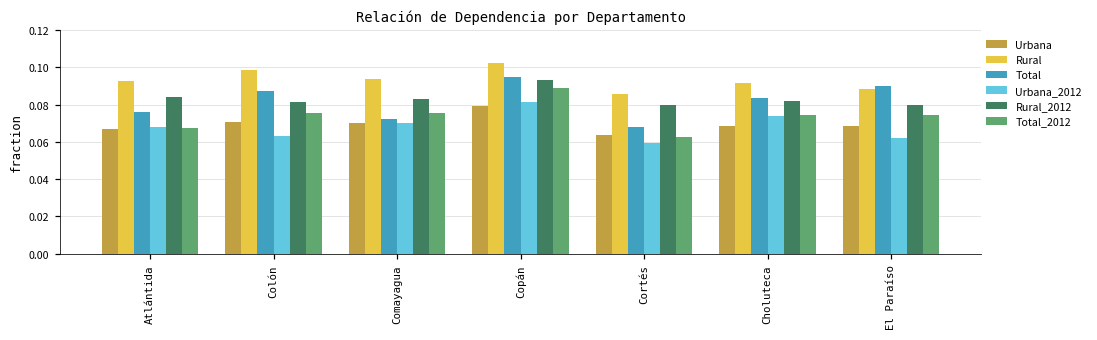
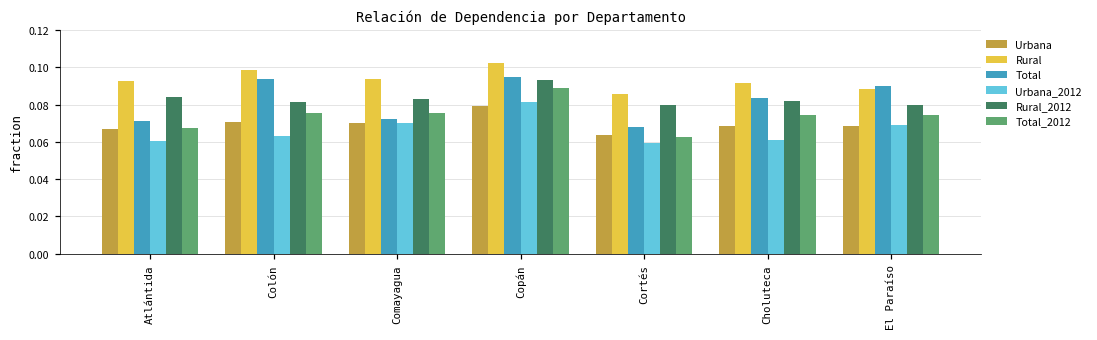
Total, Atlántida: 0.076 -> 0.071
Urbana_2012, Atlántida: 0.068 -> 0.060
Total, Colón: 0.088 -> 0.094
Urbana_2012, Choluteca: 0.074 -> 0.061
Urbana_2012, El Paraíso: 0.062 -> 0.069
